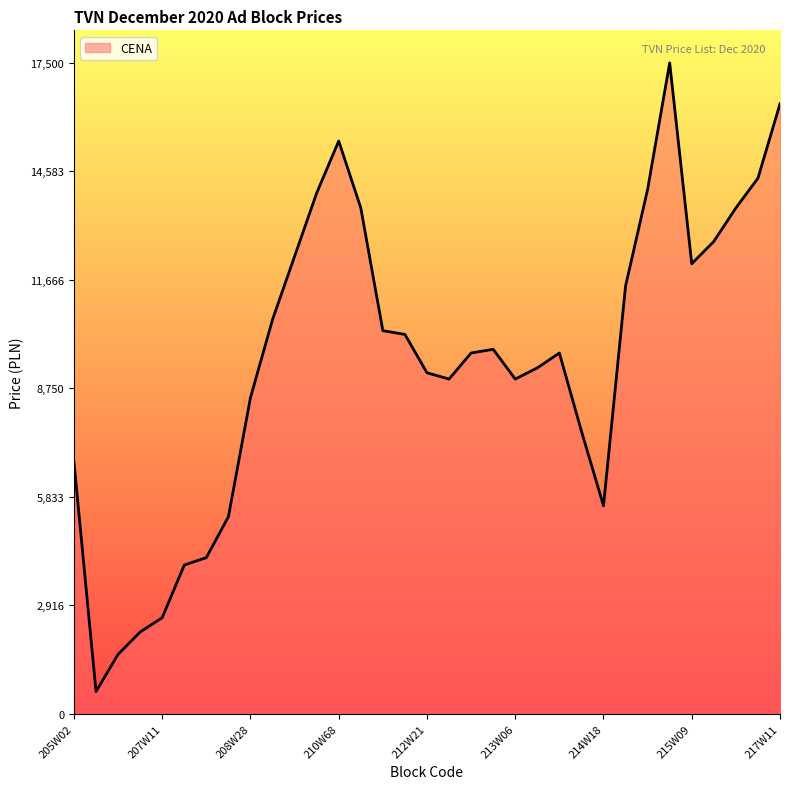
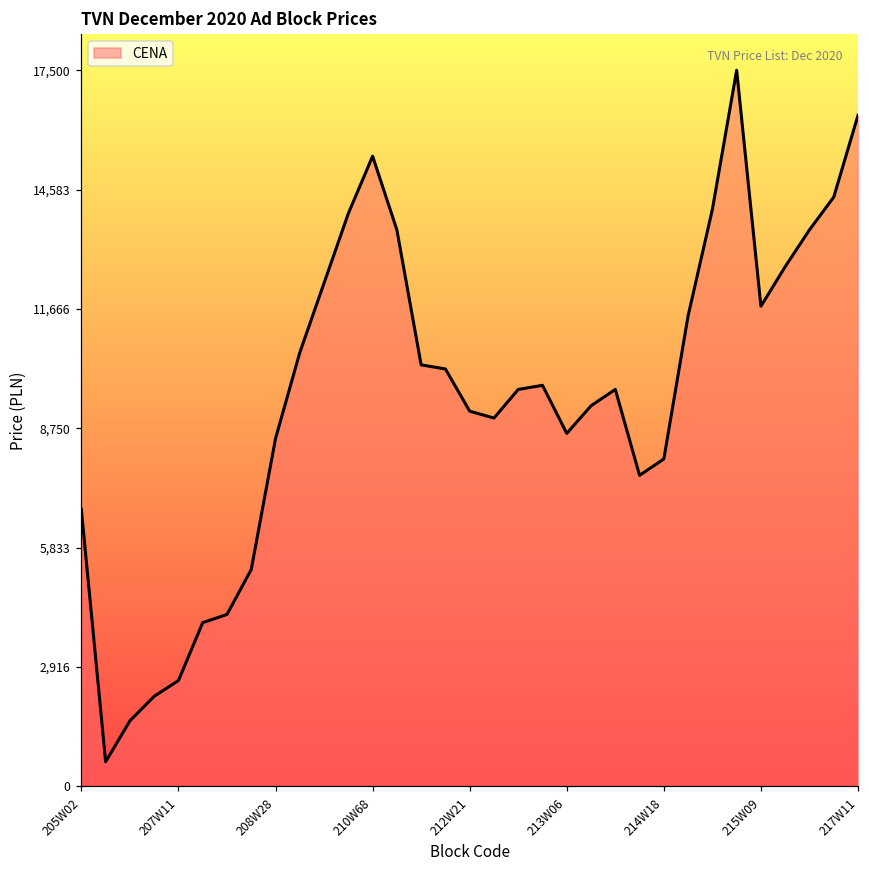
213W06: 9,000 -> 8,600
214W18: 5,600 -> 8,000
215W09: 12,100 -> 11,700
